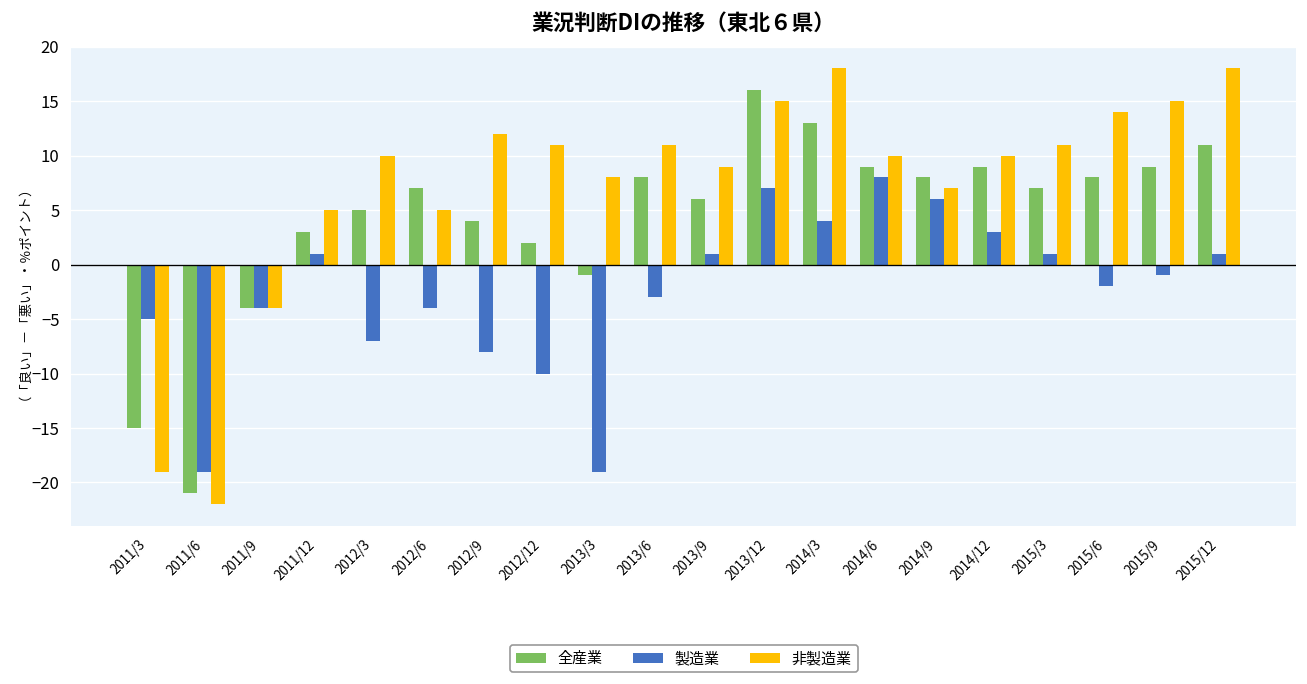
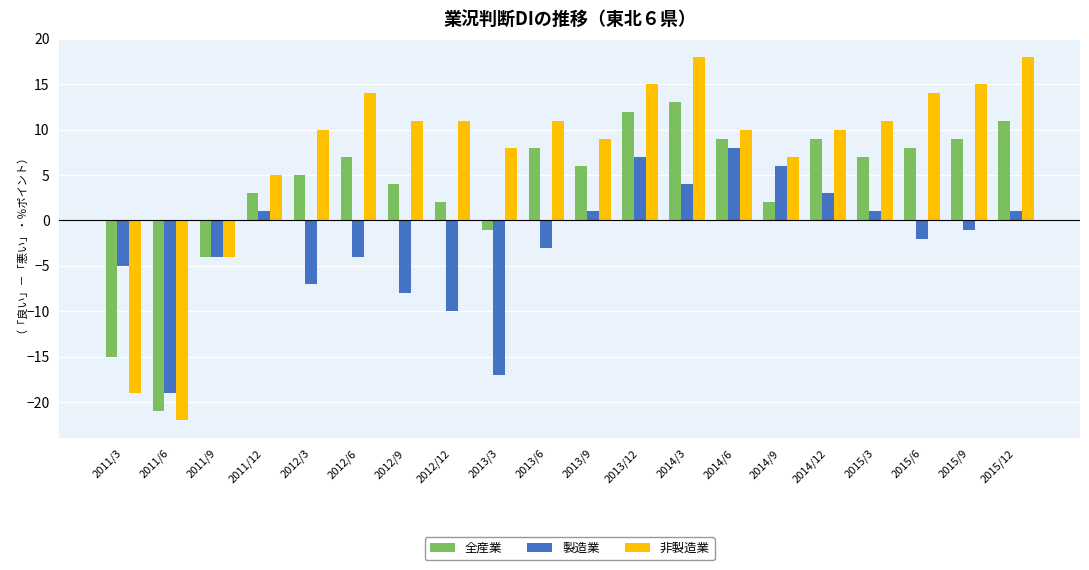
非製造業, 2012/6: 5 -> 14
非製造業, 2012/9: 12 -> 11
製造業, 2013/3: -19 -> -17
全産業, 2013/12: 16 -> 12
全産業, 2014/9: 8 -> 2
